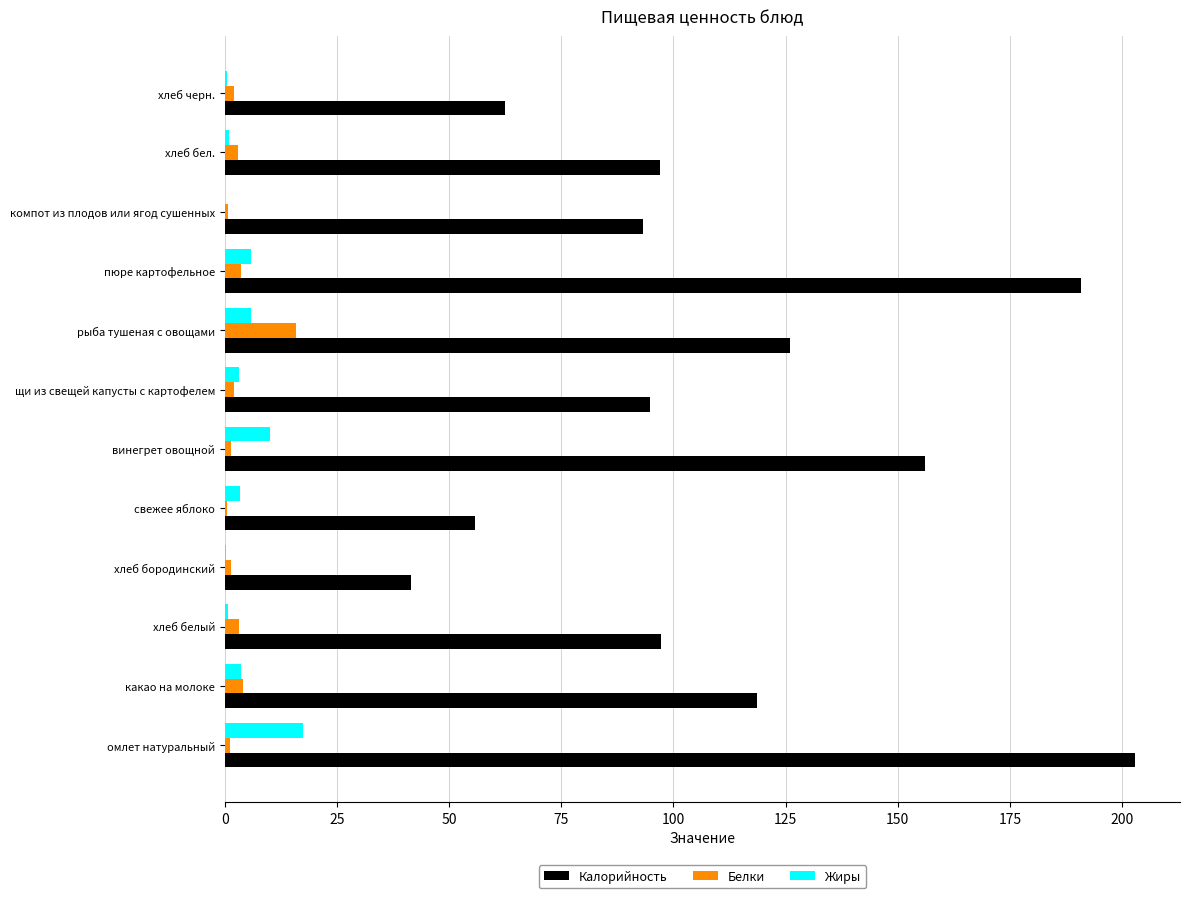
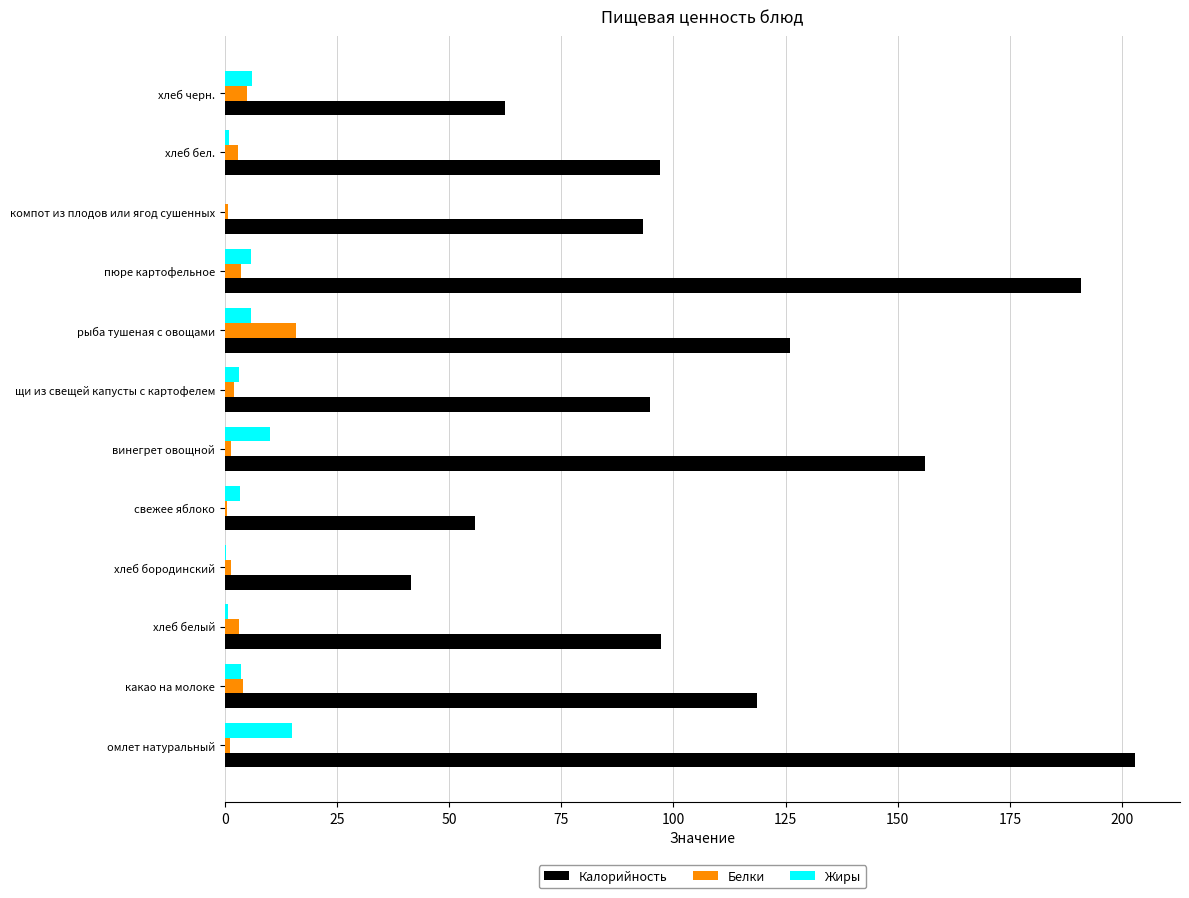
Жиры, хлеб черн.: 0 -> 6
Белки, хлеб черн.: 2 -> 5
Жиры, омлет натуральный: 17 -> 15
